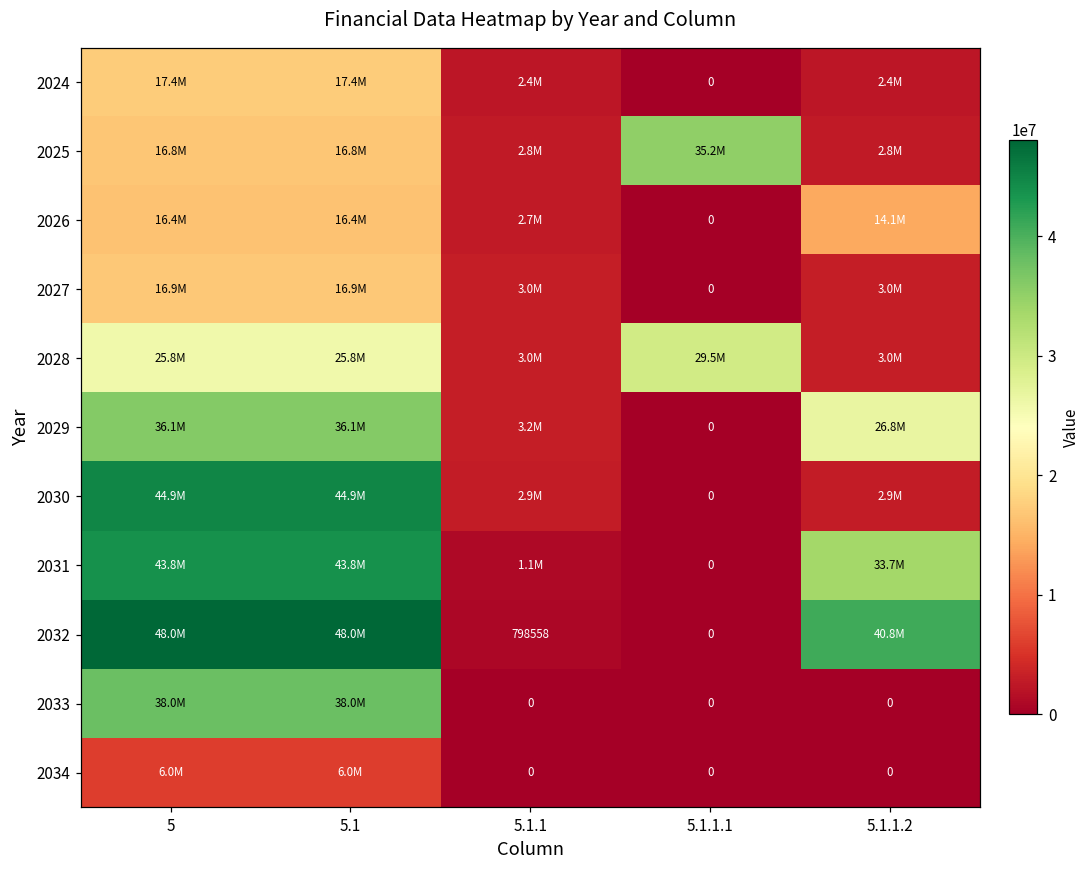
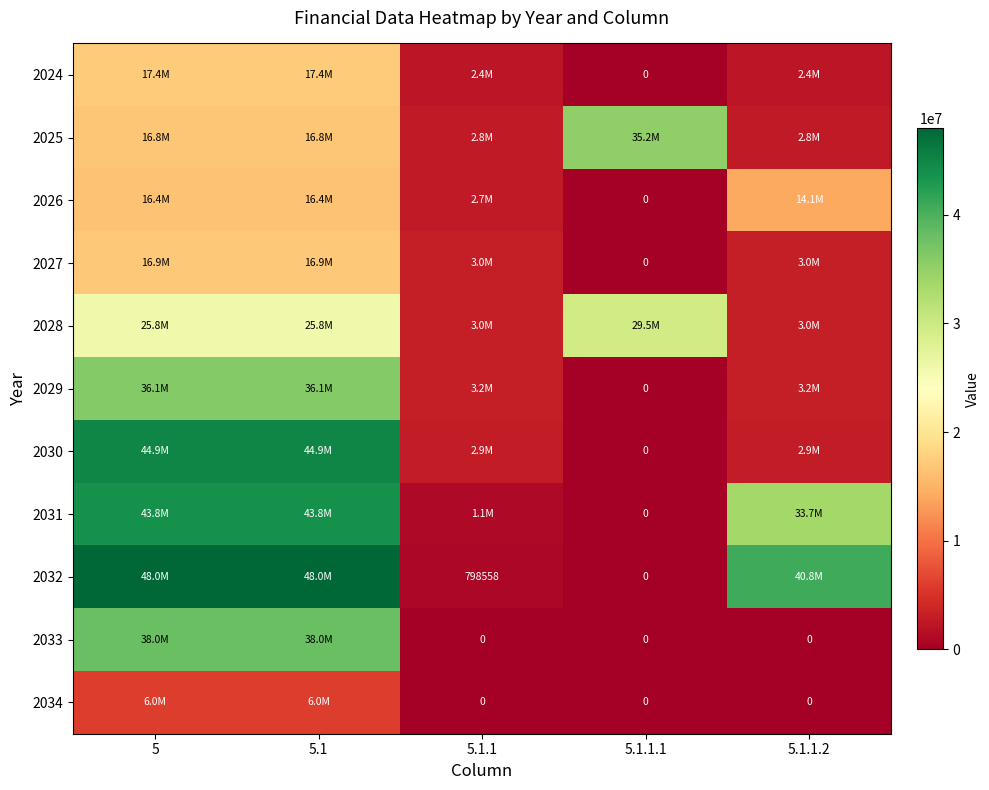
2029, 5.1.1.2: 26.8M -> 3.2M
